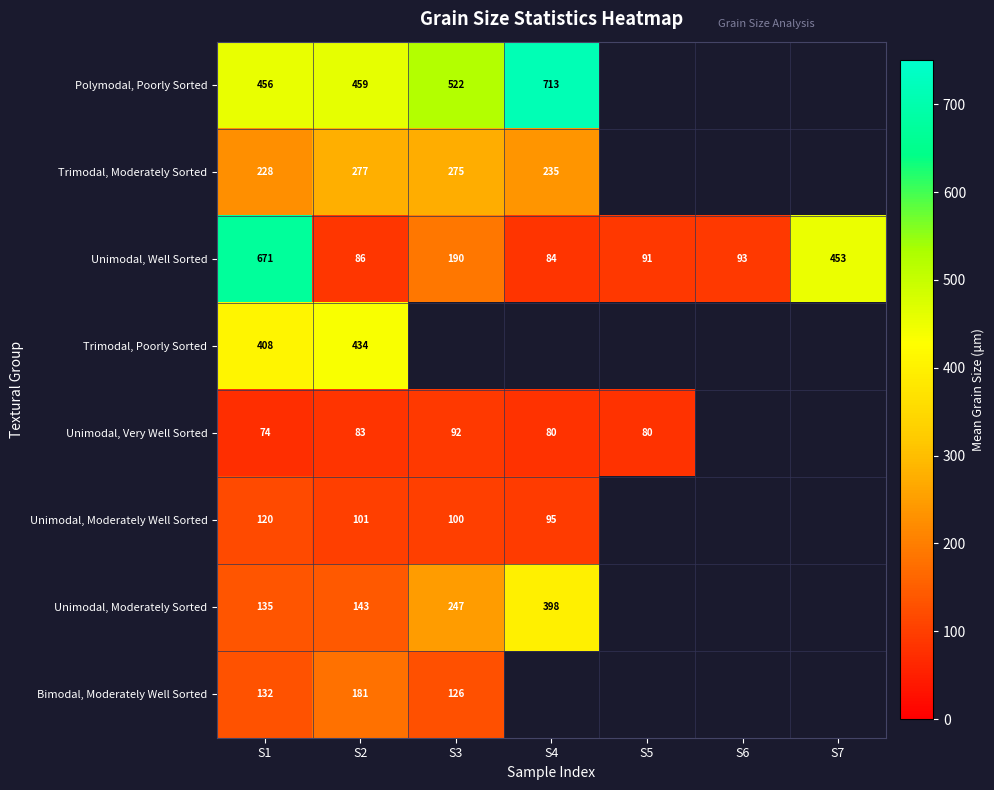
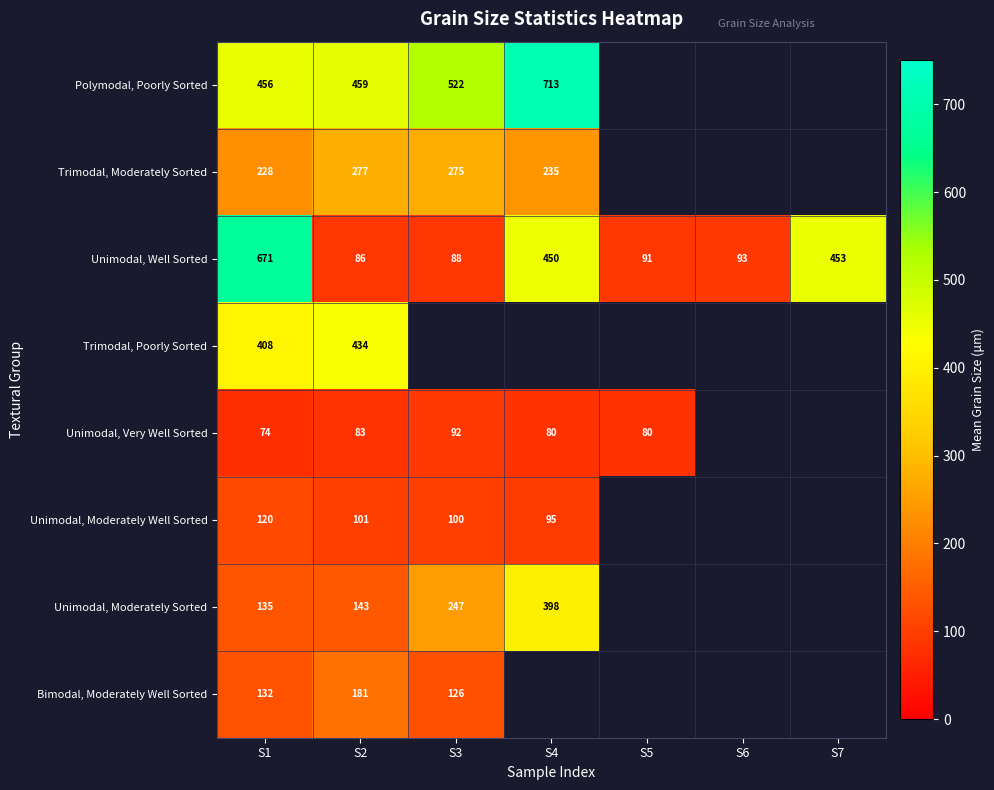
Unimodal, Well Sorted, S3: 190 -> 88
Unimodal, Well Sorted, S4: 84 -> 450
